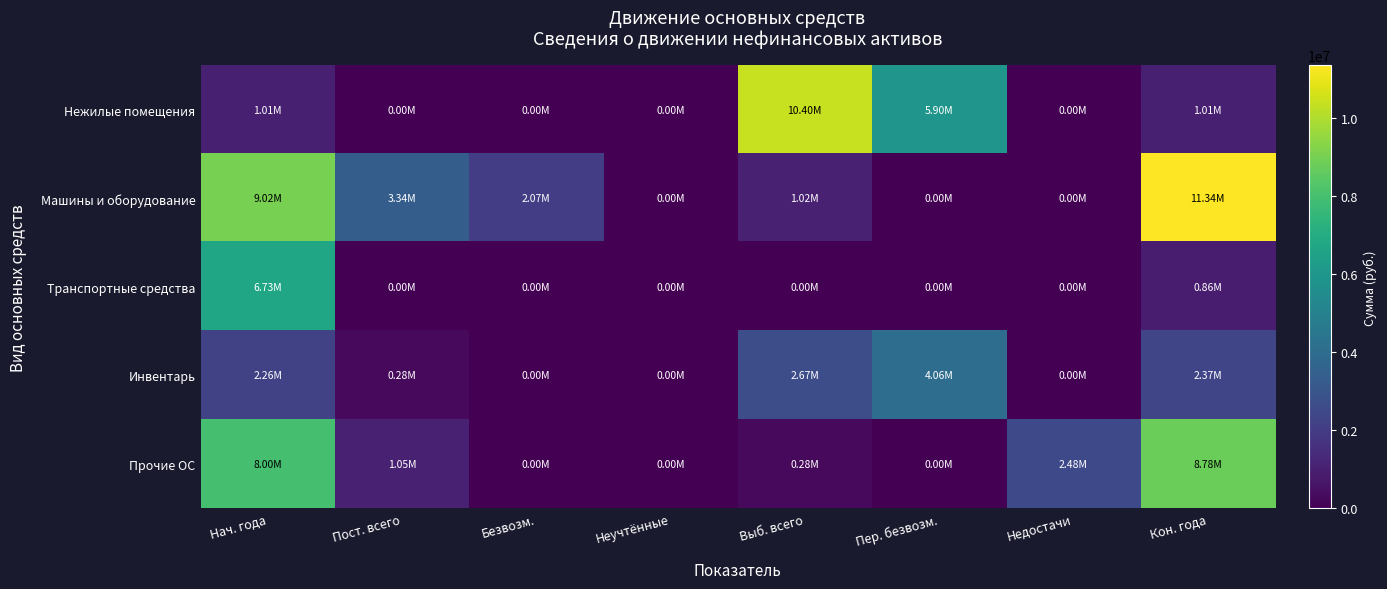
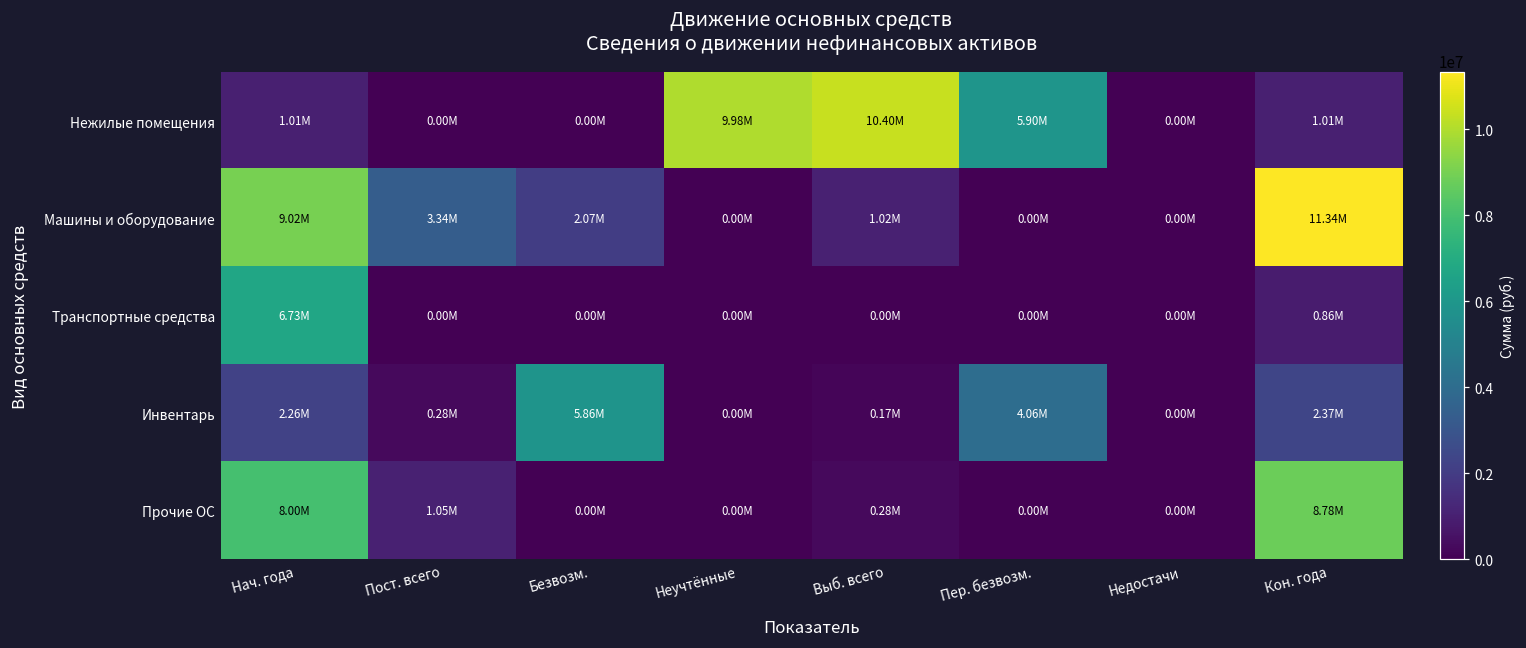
Нежилые помещения, Неучтённые: 0.00M -> 9.98M
Инвентарь, Безвозм.: 0.00M -> 5.86M
Инвентарь, Выб. всего: 2.67M -> 0.17M
Прочие ОС, Недостачи: 2.48M -> 0.00M
